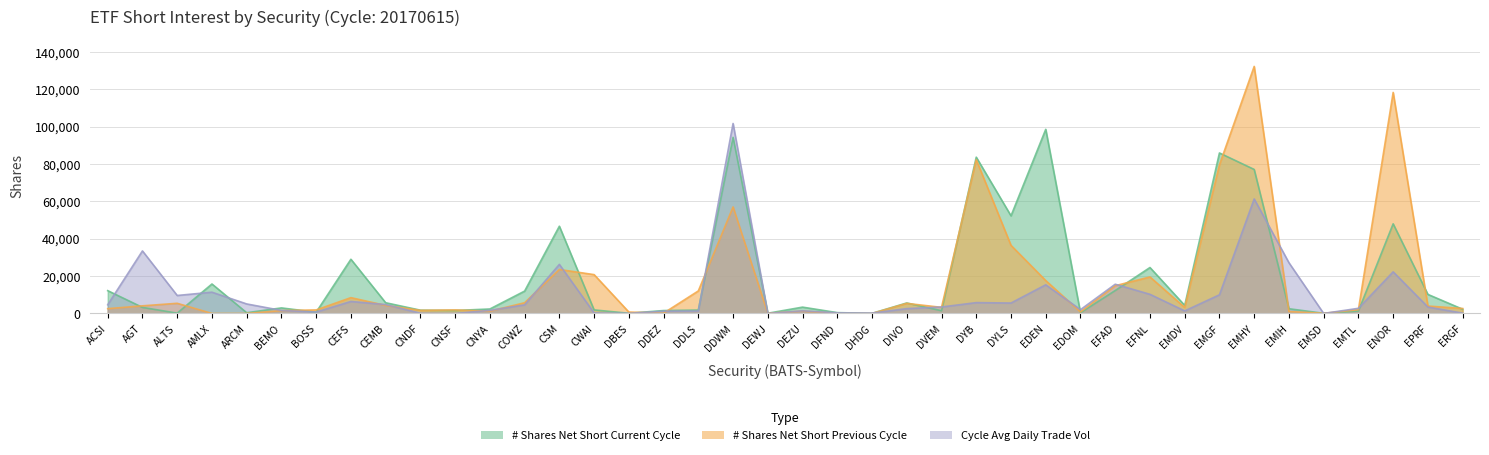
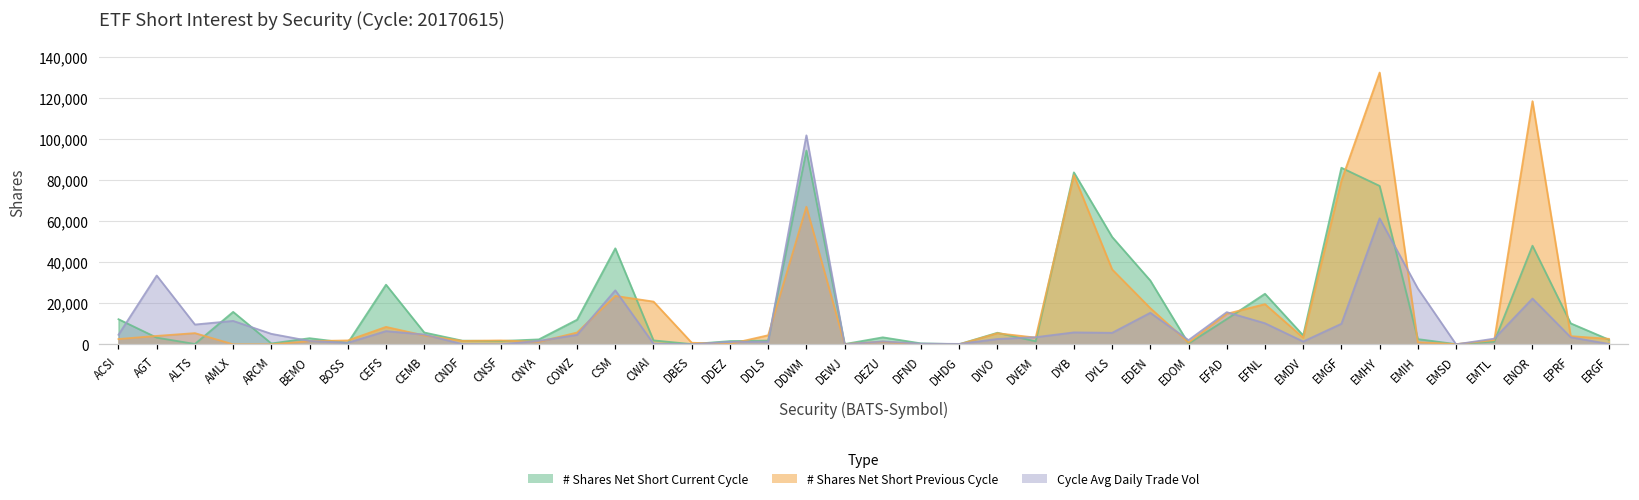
# Shares Net Short Previous Cycle, DDLS: 12,000 -> 4,000
# Shares Net Short Previous Cycle, DDWM: 57,000 -> 67,000
# Shares Net Short Current Cycle, EDEN: 99,000 -> 31,000
